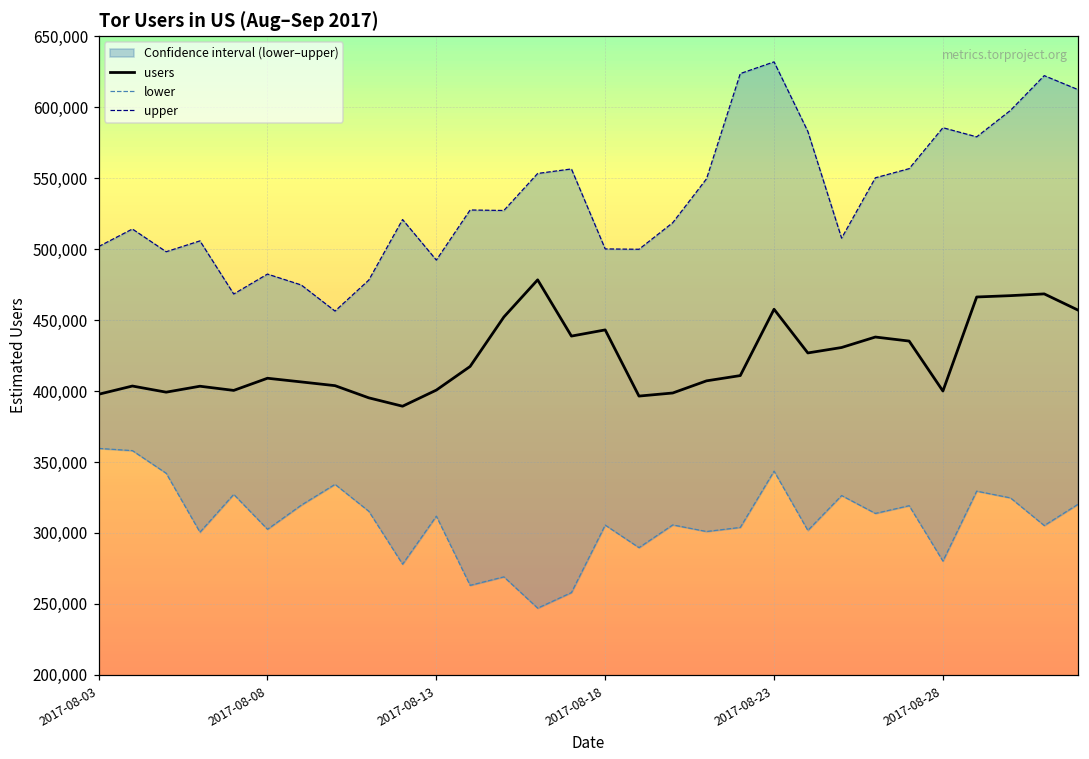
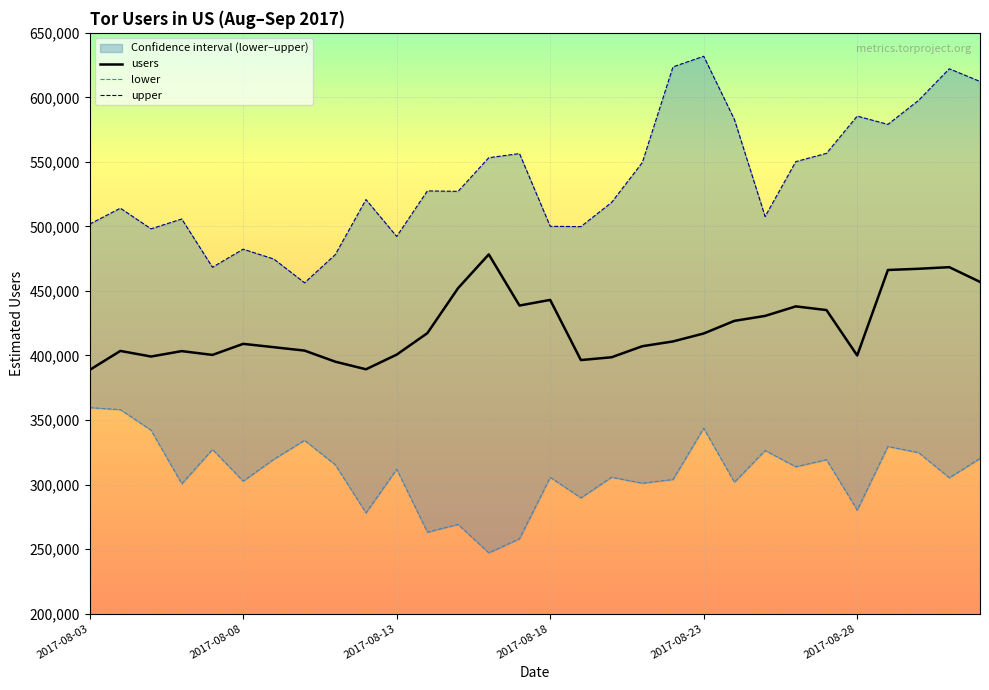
users, 2017-08-03: 398,000 -> 389,000
users, 2017-08-23: 458,000 -> 417,000
